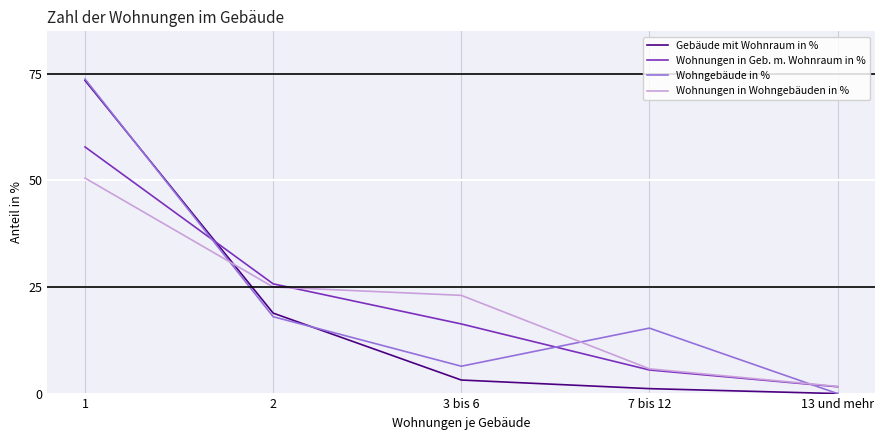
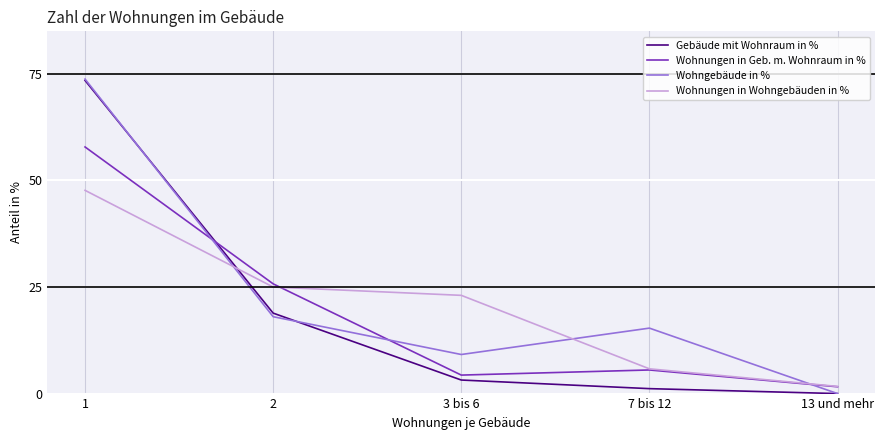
Wohnungen in Wohngebäuden in %, 1: 51 -> 48
Wohnungen in Geb. m. Wohnraum in %, 3 bis 6: 16 -> 4
Wohngebäude in %, 3 bis 6: 6 -> 9
